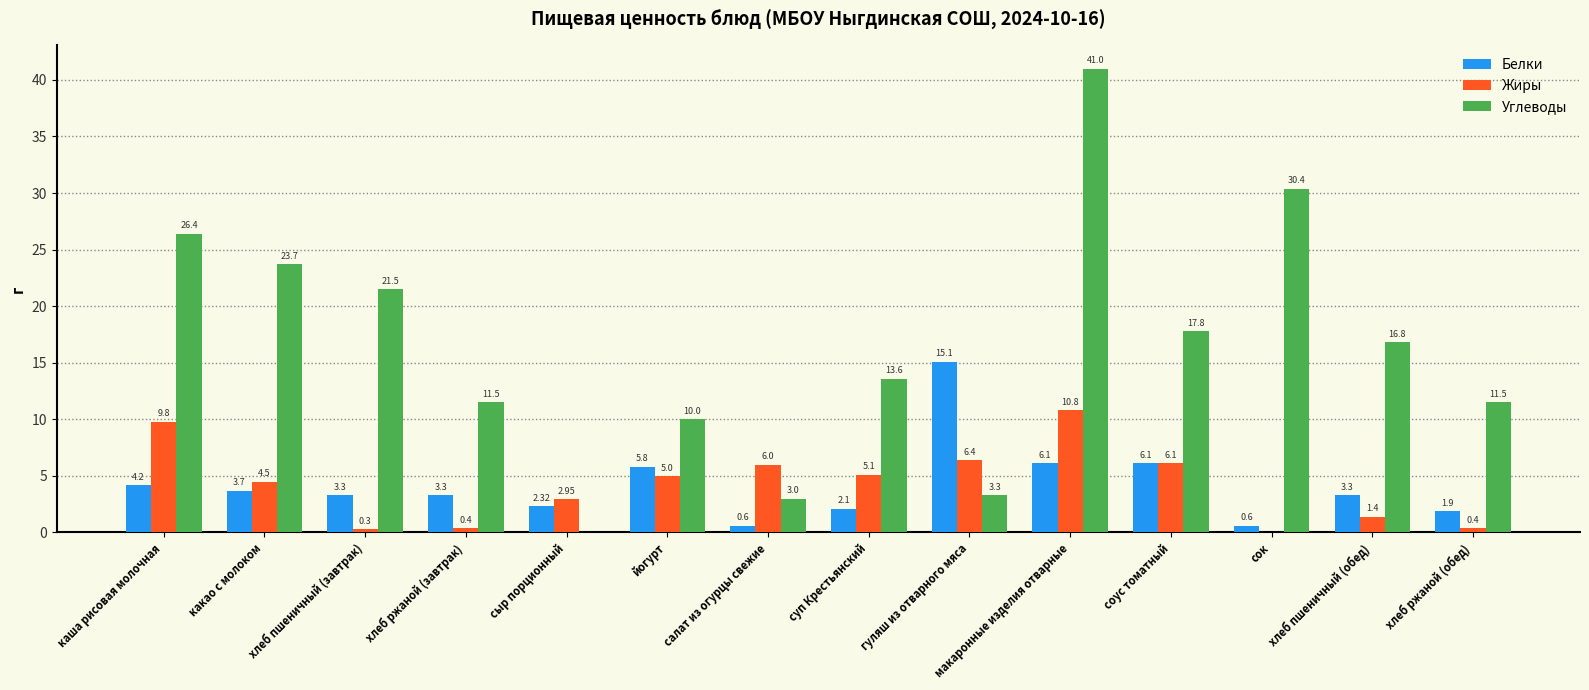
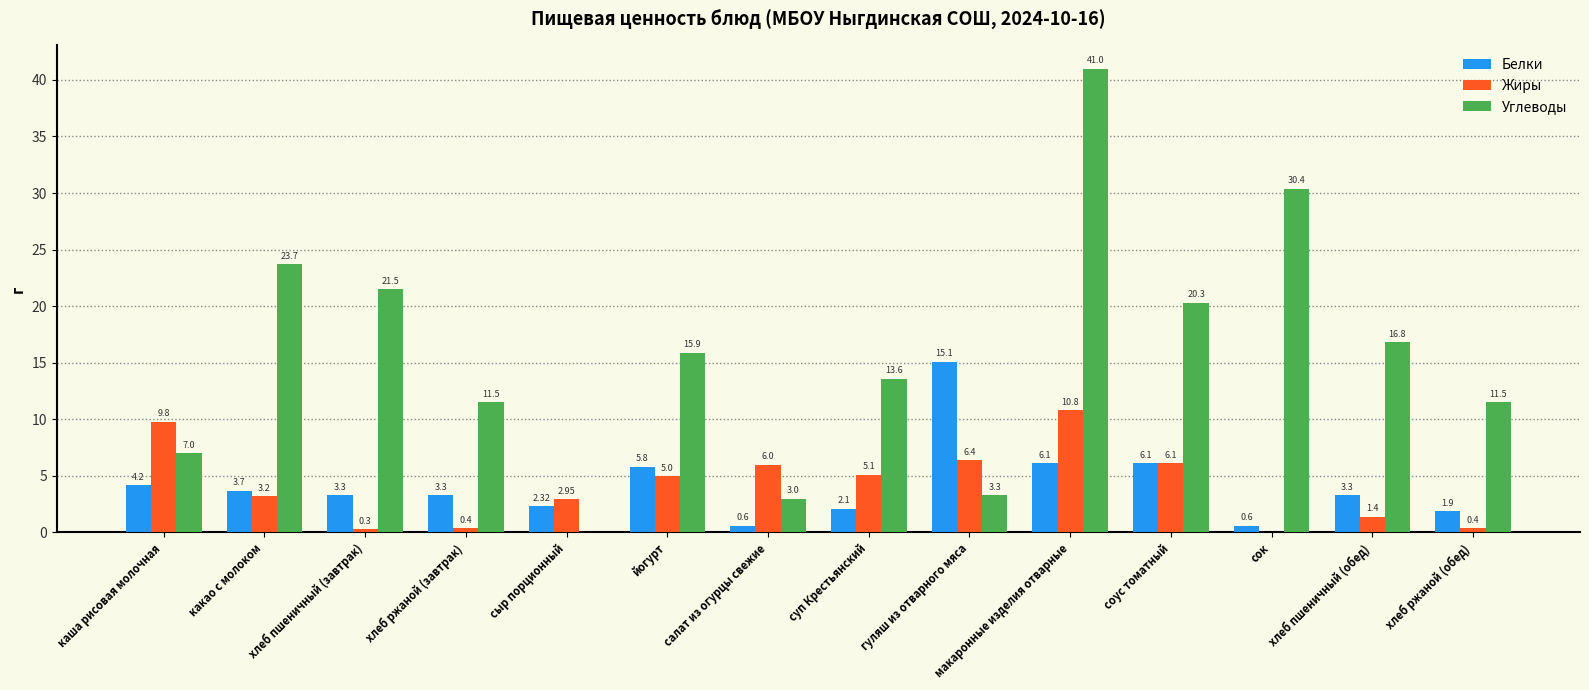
Углеводы, каша рисовая молочная: 26.4 -> 7.0
Жиры, какао с молоком: 4.5 -> 3.2
Углеводы, йогурт: 10.0 -> 15.9
Углеводы, соус томатный: 17.8 -> 20.3
